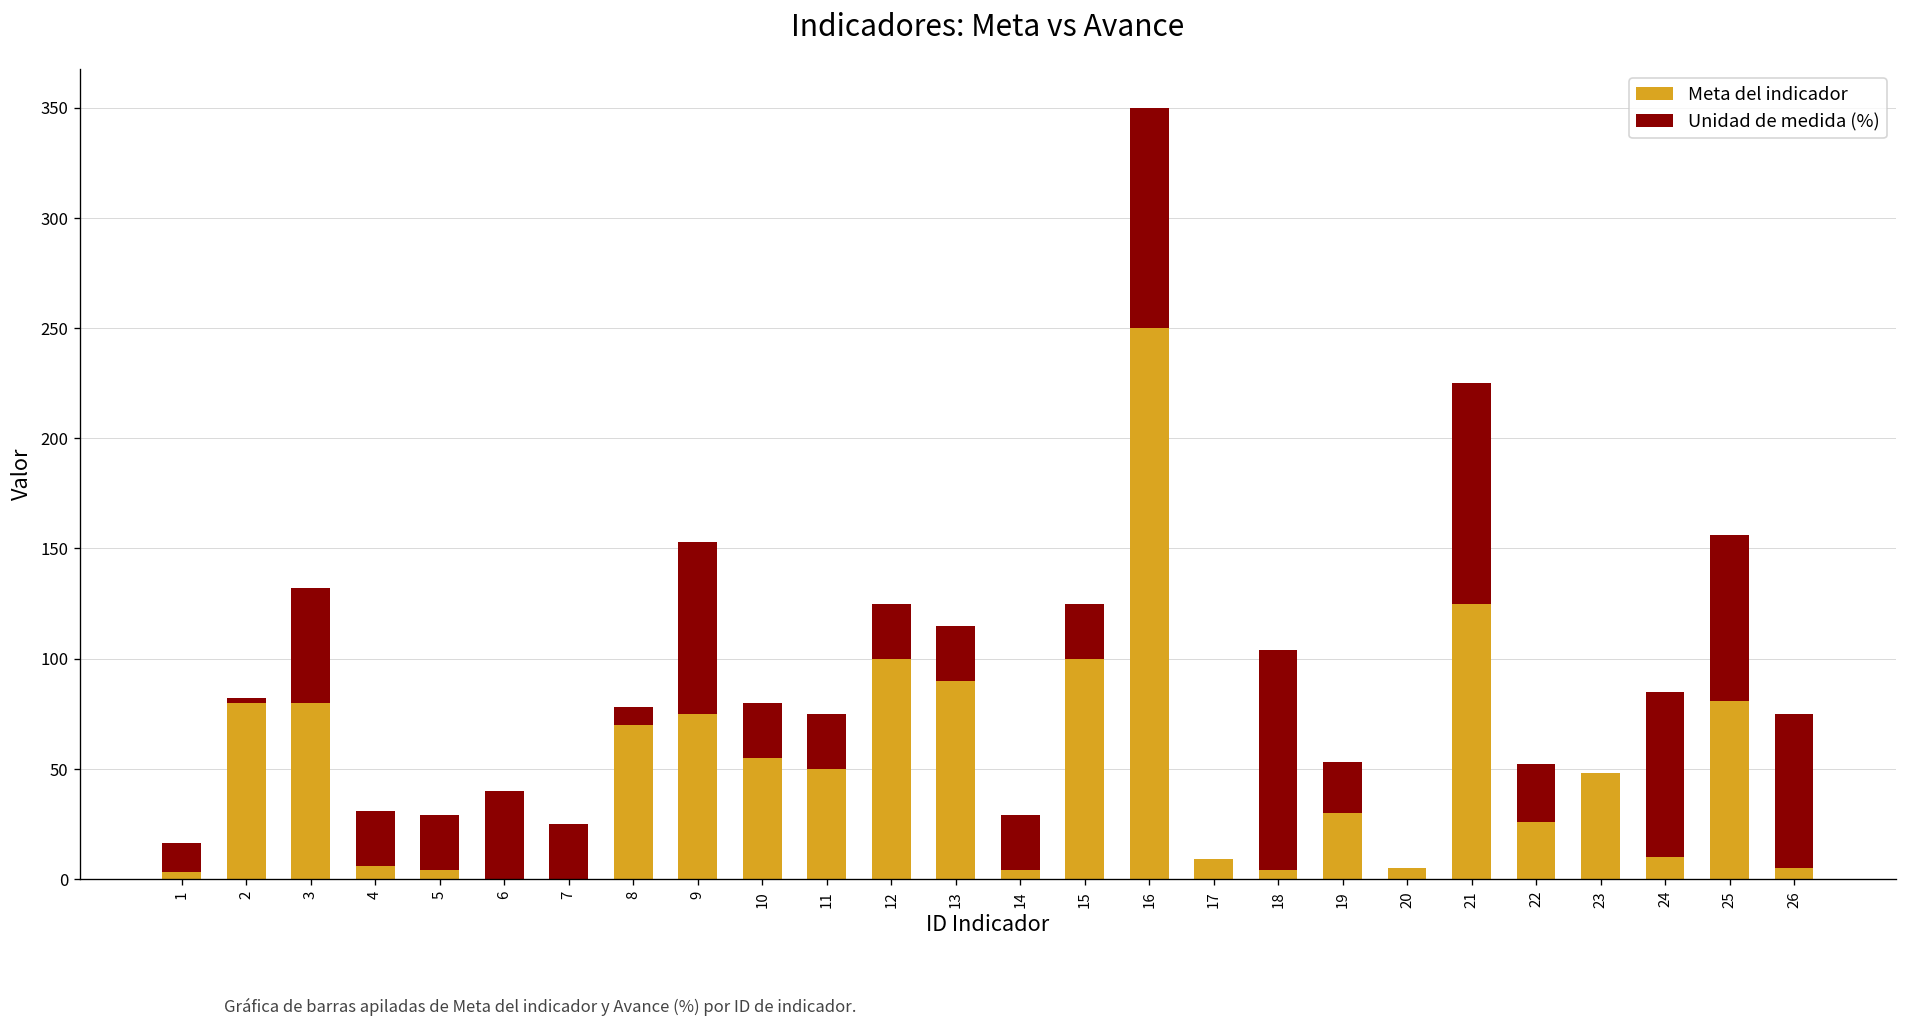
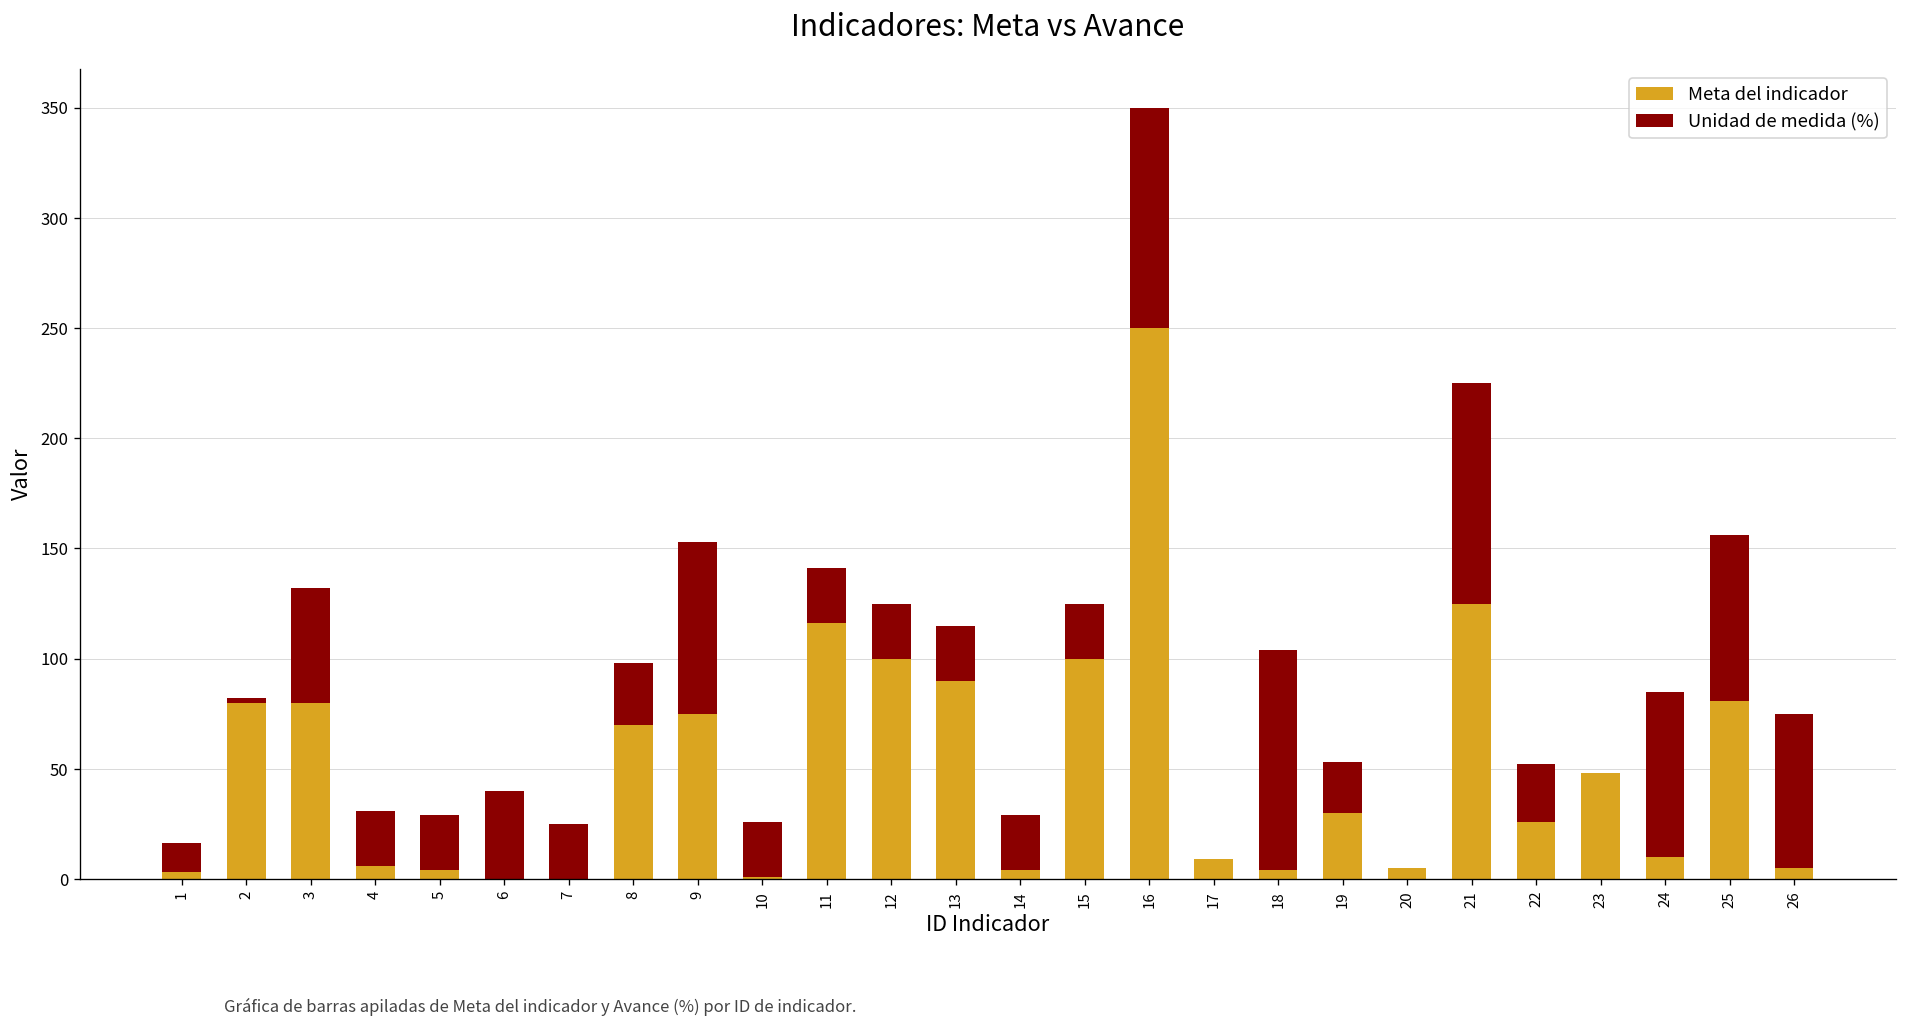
Unidad de medida (%), 8: 8 -> 28
Meta del indicador, 10: 55 -> 1
Meta del indicador, 11: 50 -> 116
